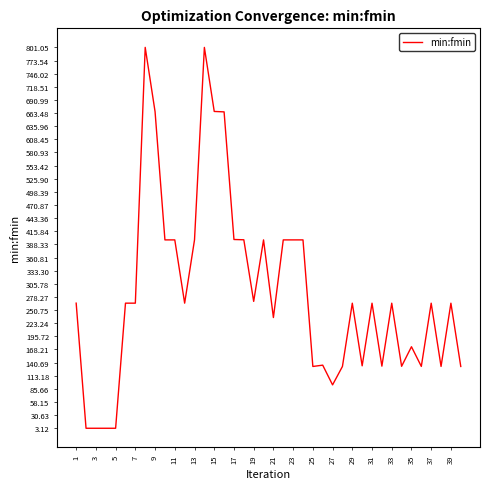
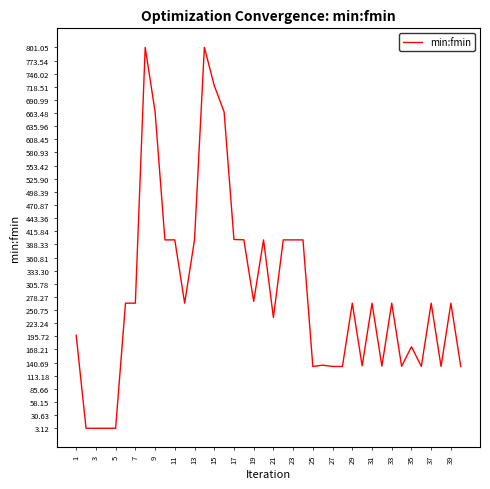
1: 270 -> 200
15: 670 -> 720
27: 90 -> 130
